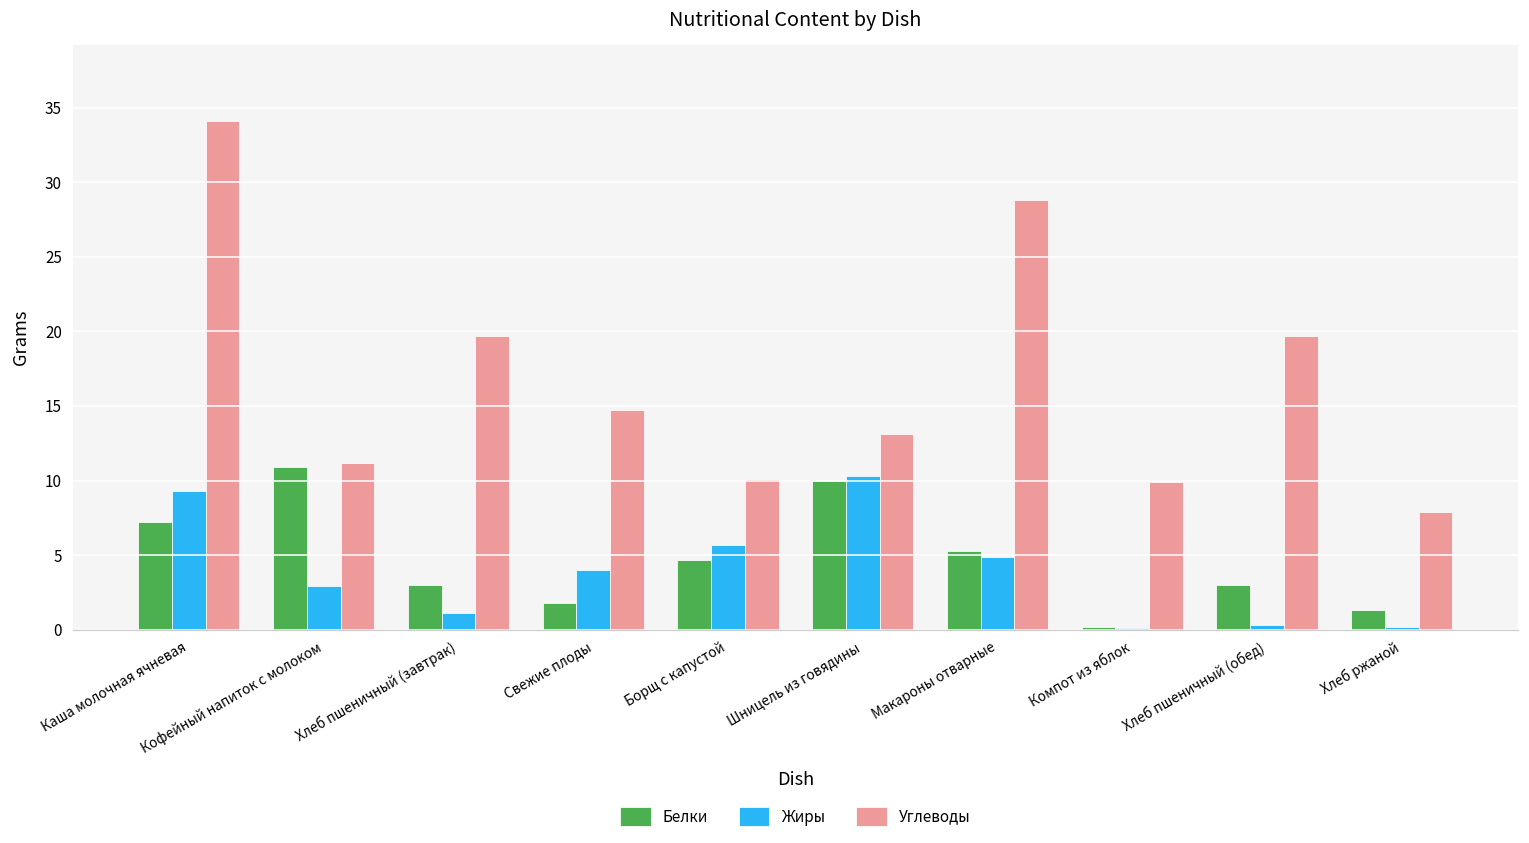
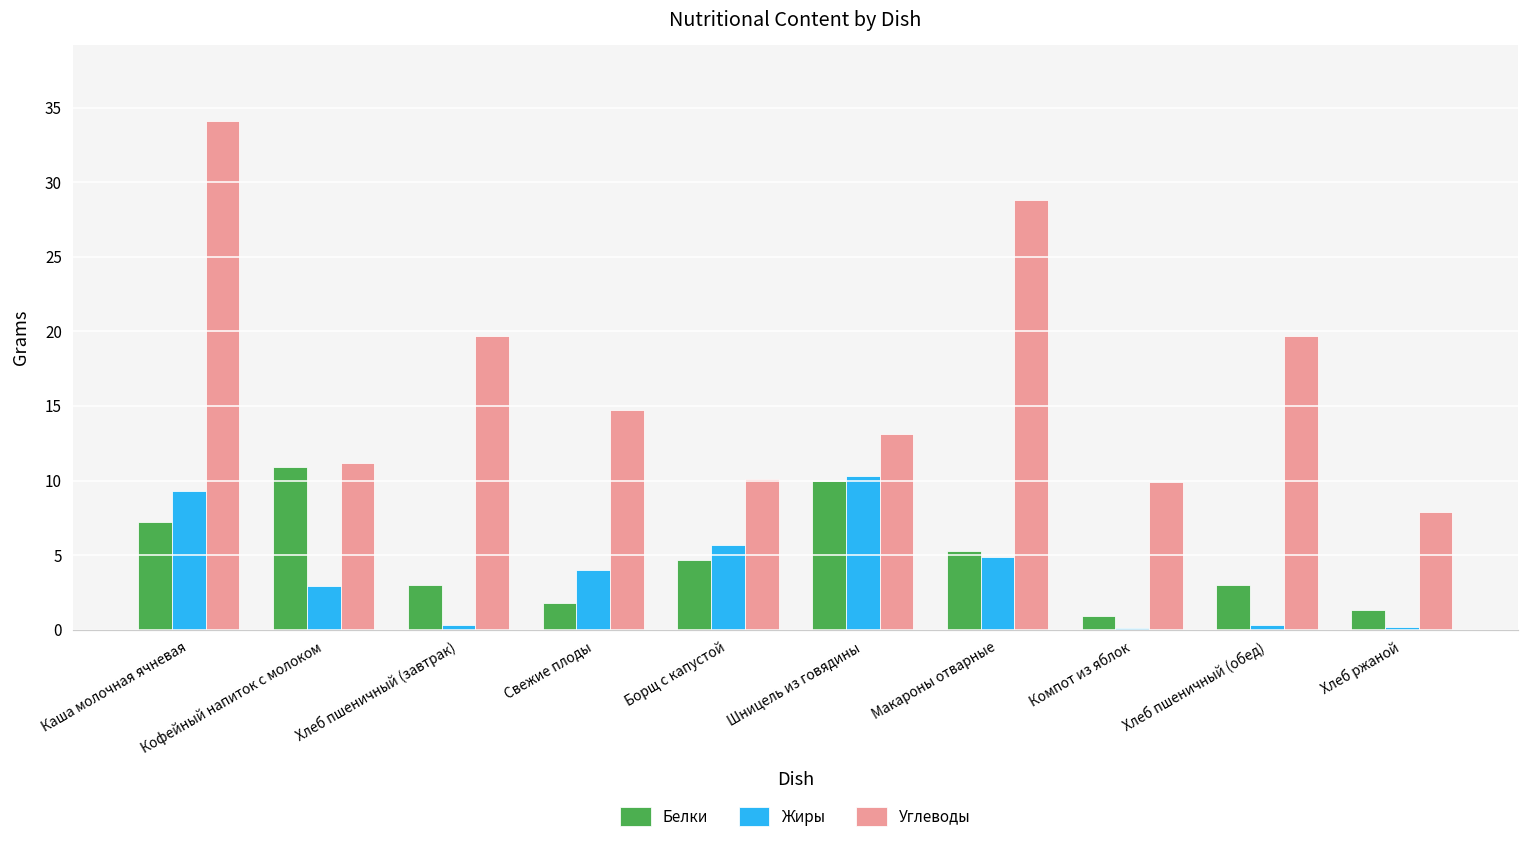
Жиры, Хлеб пшеничный (завтрак): 1.1 -> 0.3
Белки, Компот из яблок: 0.2 -> 0.9
